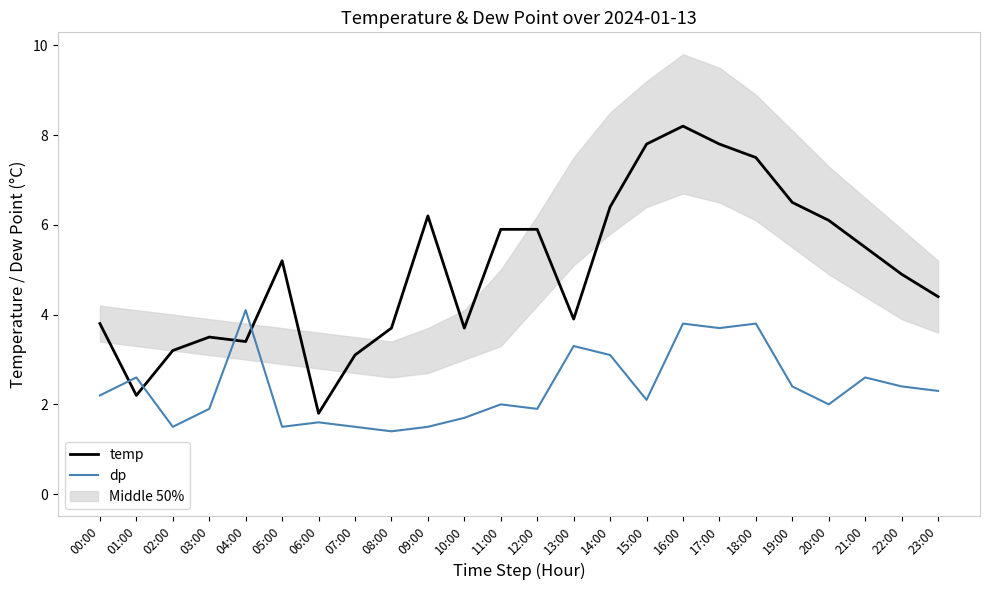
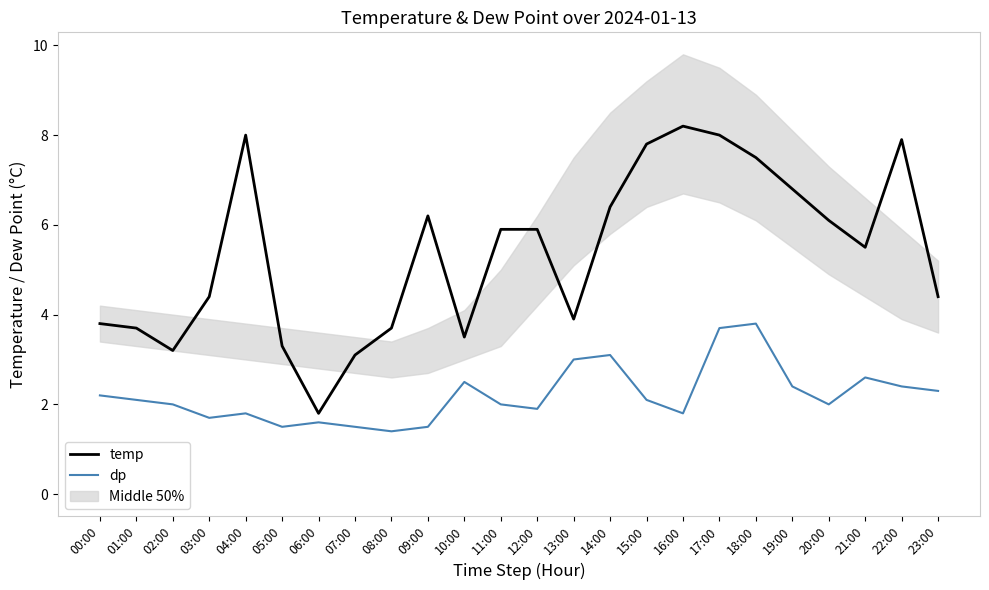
temp, 01:00: 2.2 -> 3.7
dp, 01:00: 2.6 -> 2.1
dp, 02:00: 1.5 -> 2.0
temp, 03:00: 3.5 -> 4.4
dp, 03:00: 1.9 -> 1.7
temp, 04:00: 3.4 -> 8.0
dp, 04:00: 4.1 -> 1.8
temp, 05:00: 5.2 -> 3.3
temp, 10:00: 3.7 -> 3.5
dp, 10:00: 1.7 -> 2.5
dp, 13:00: 3.3 -> 3.0
dp, 16:00: 3.8 -> 1.8
temp, 17:00: 7.8 -> 8.0
temp, 19:00: 6.5 -> 6.8
temp, 22:00: 4.9 -> 7.9
